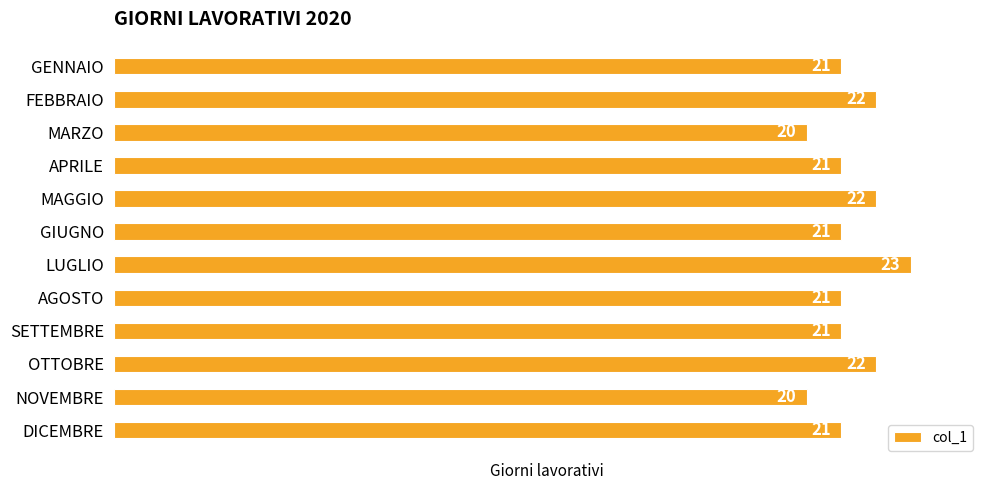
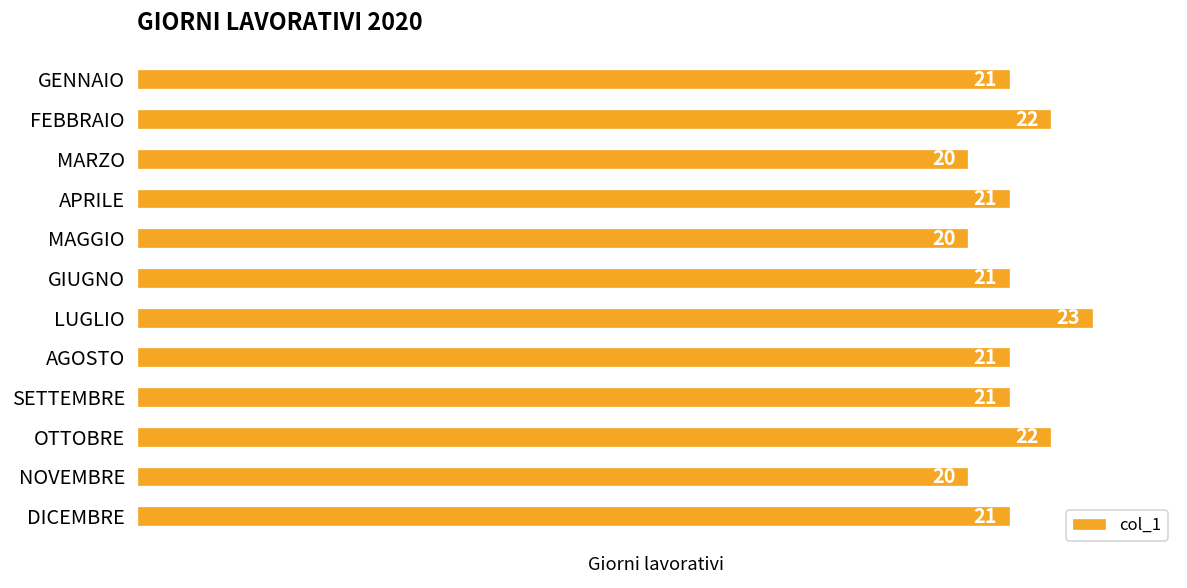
MAGGIO: 22 -> 20
